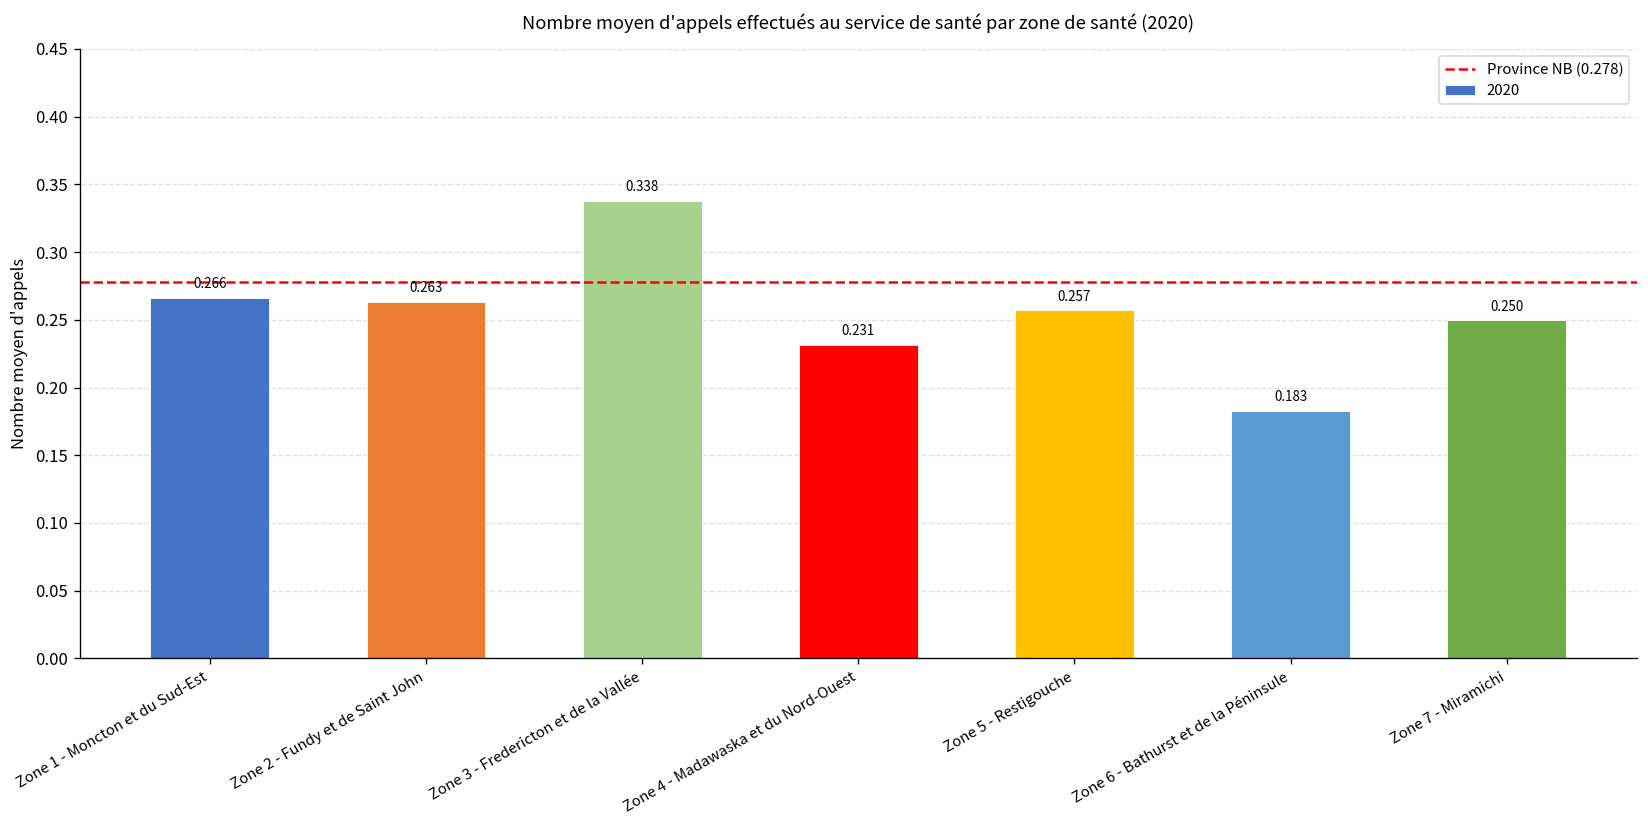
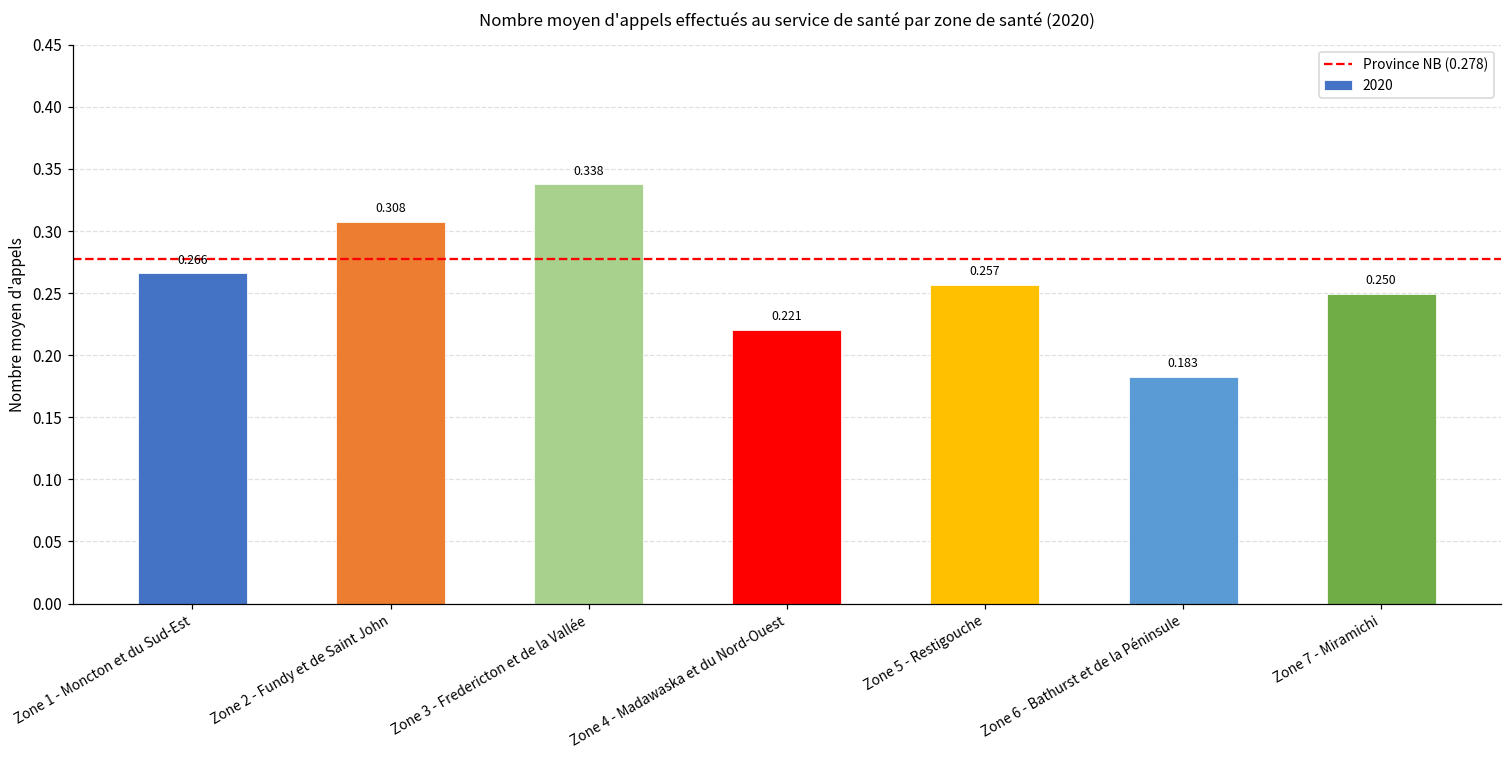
Zone 2 - Fundy et de Saint John: 0.263 -> 0.308
Zone 4 - Madawaska et du Nord-Ouest: 0.231 -> 0.221
